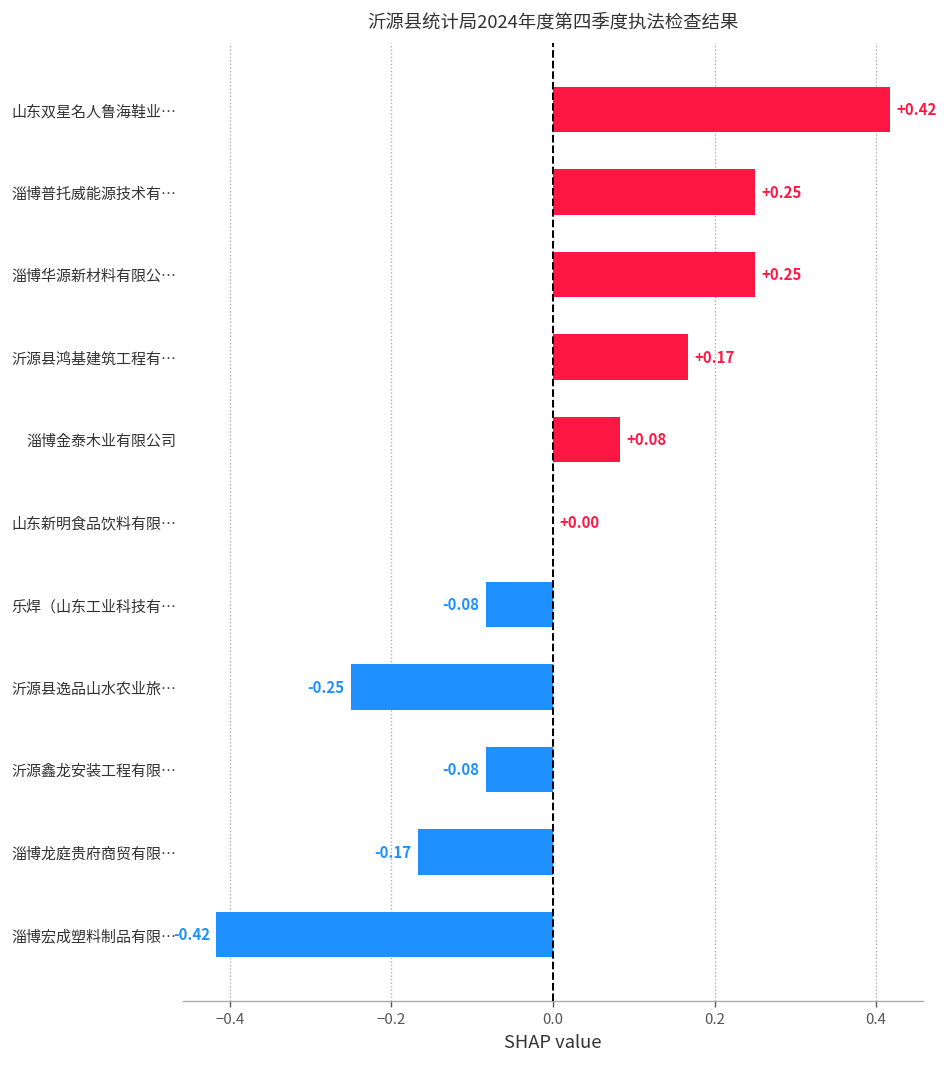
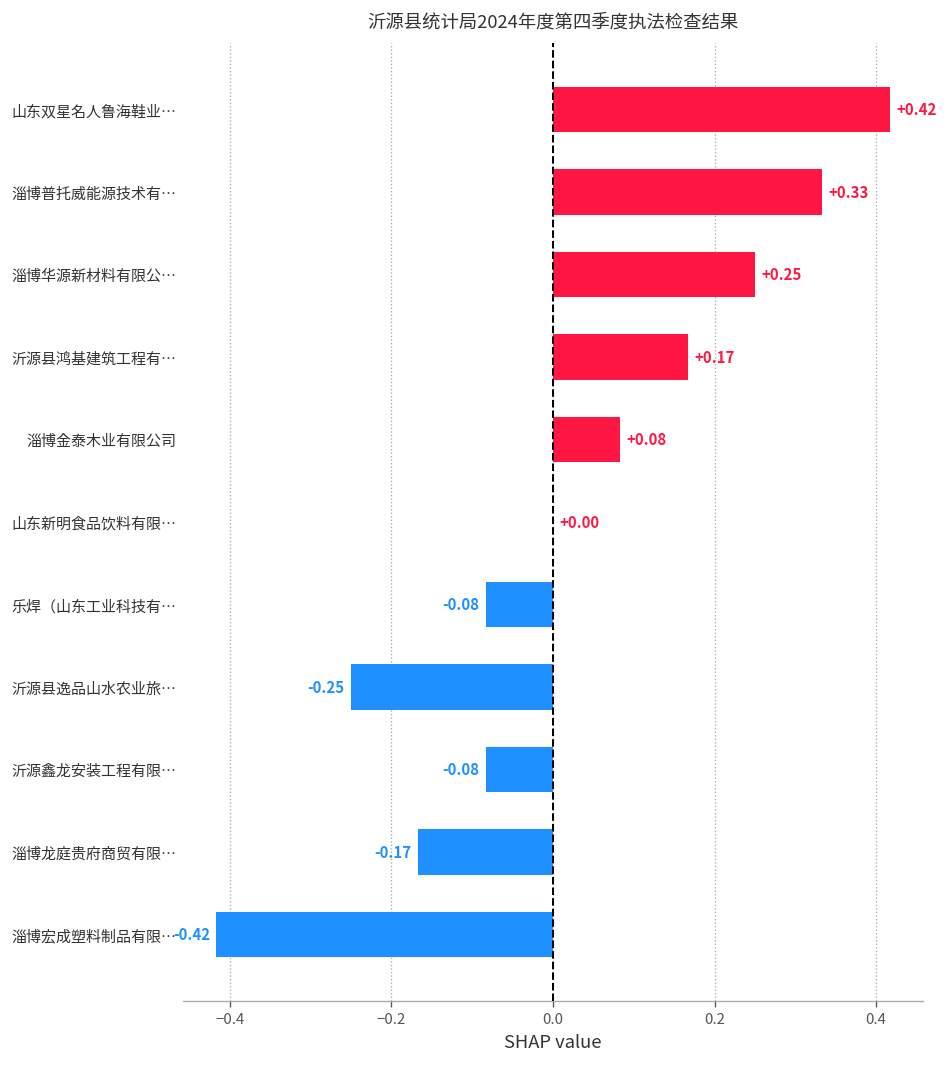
淄博普托威能源技术有…: +0.25 -> +0.33
